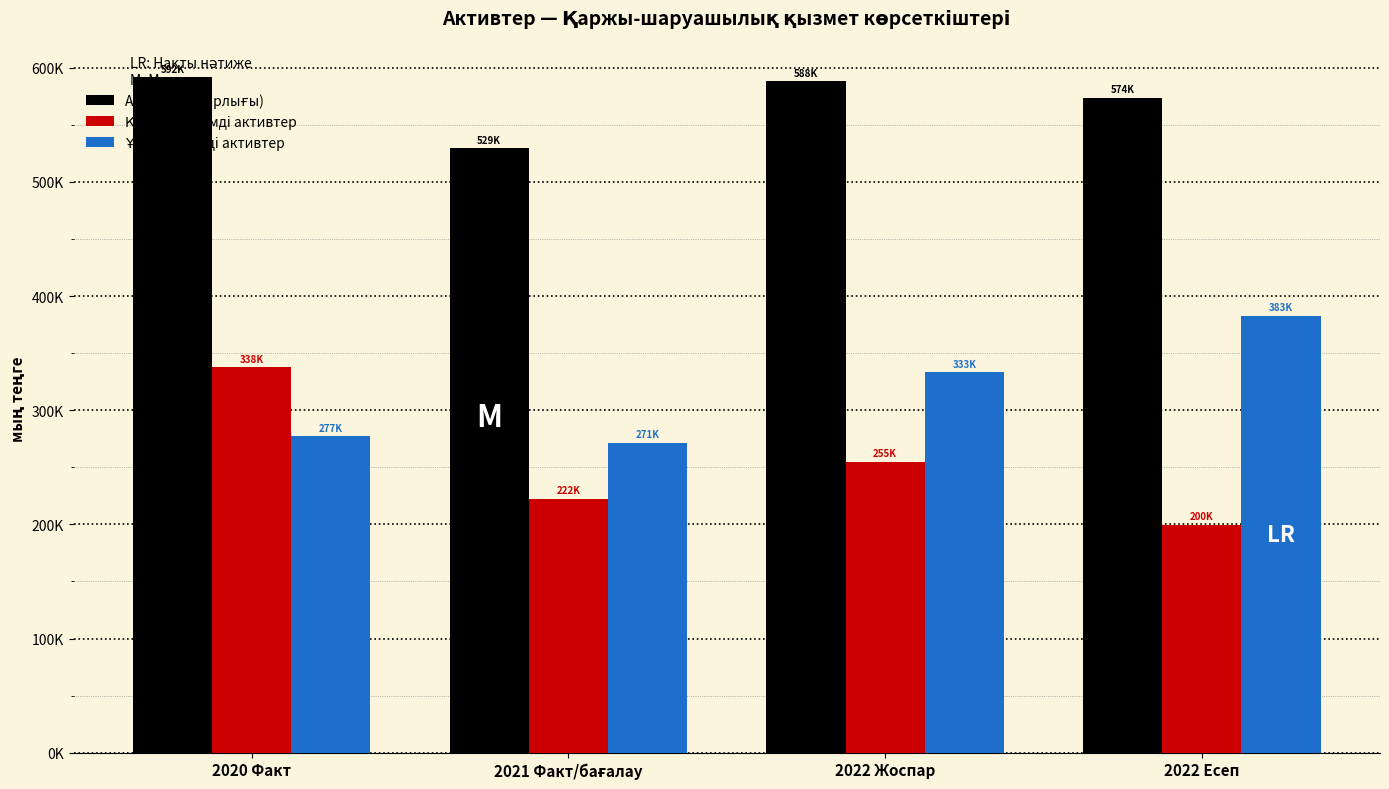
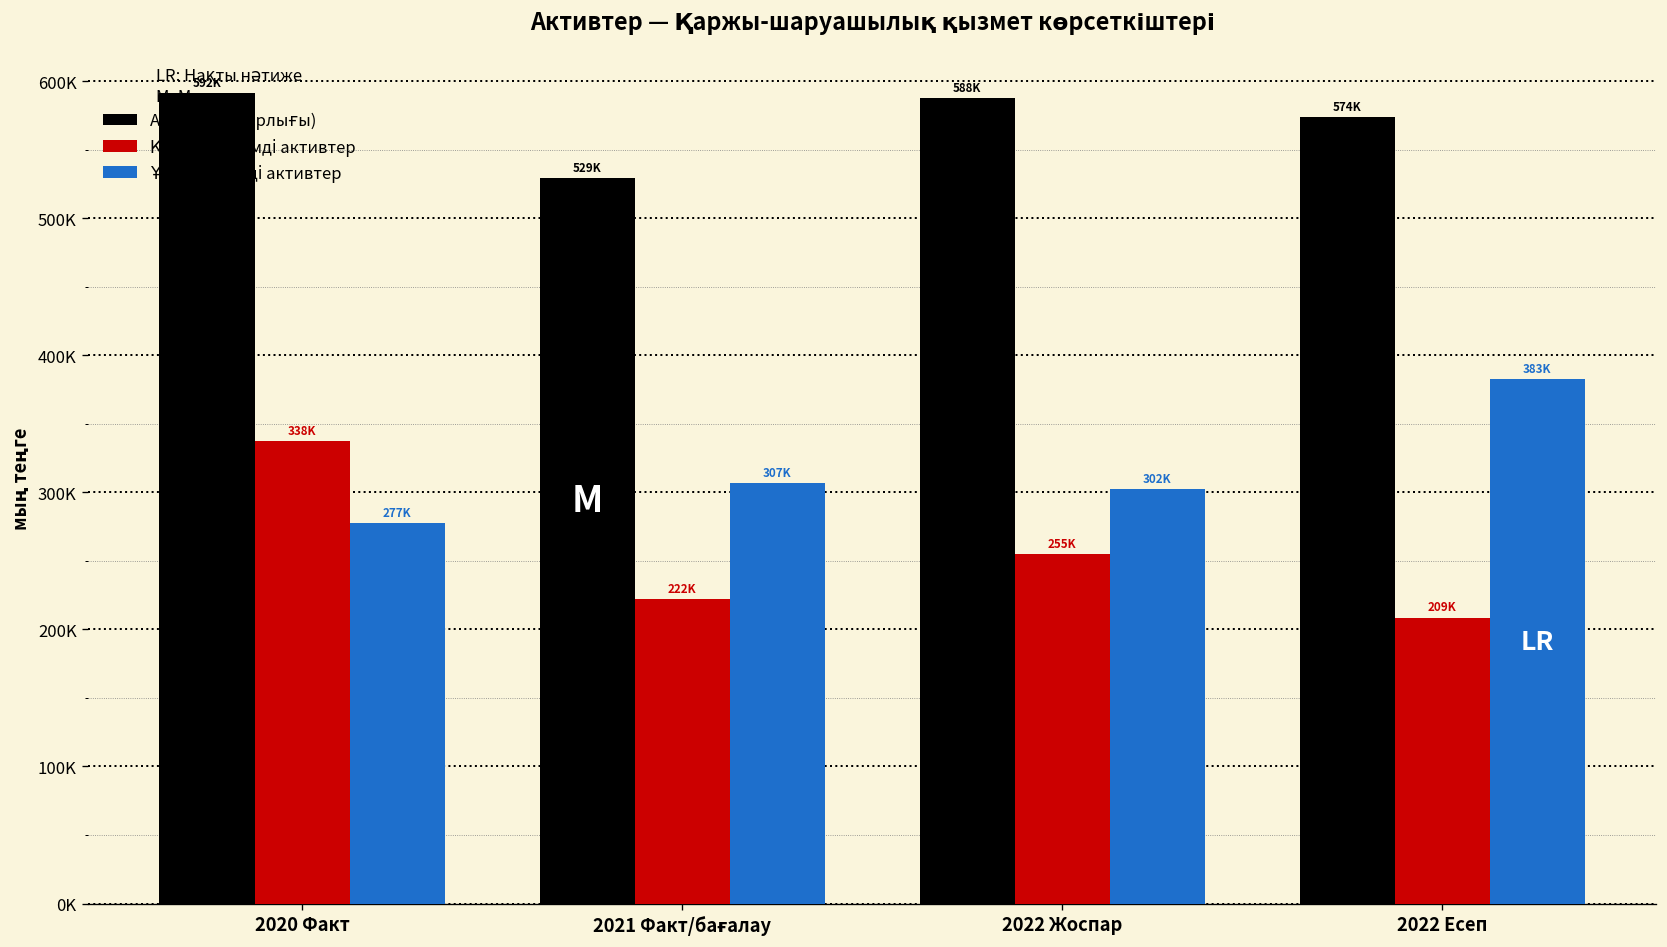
Ұзақ мерзімді активтер, 2021 Факт/бағалау: 271K -> 307K
Ұзақ мерзімді активтер, 2022 Жоспар: 333K -> 302K
Қысқа мерзімді активтер, 2022 Есеп: 200K -> 209K
